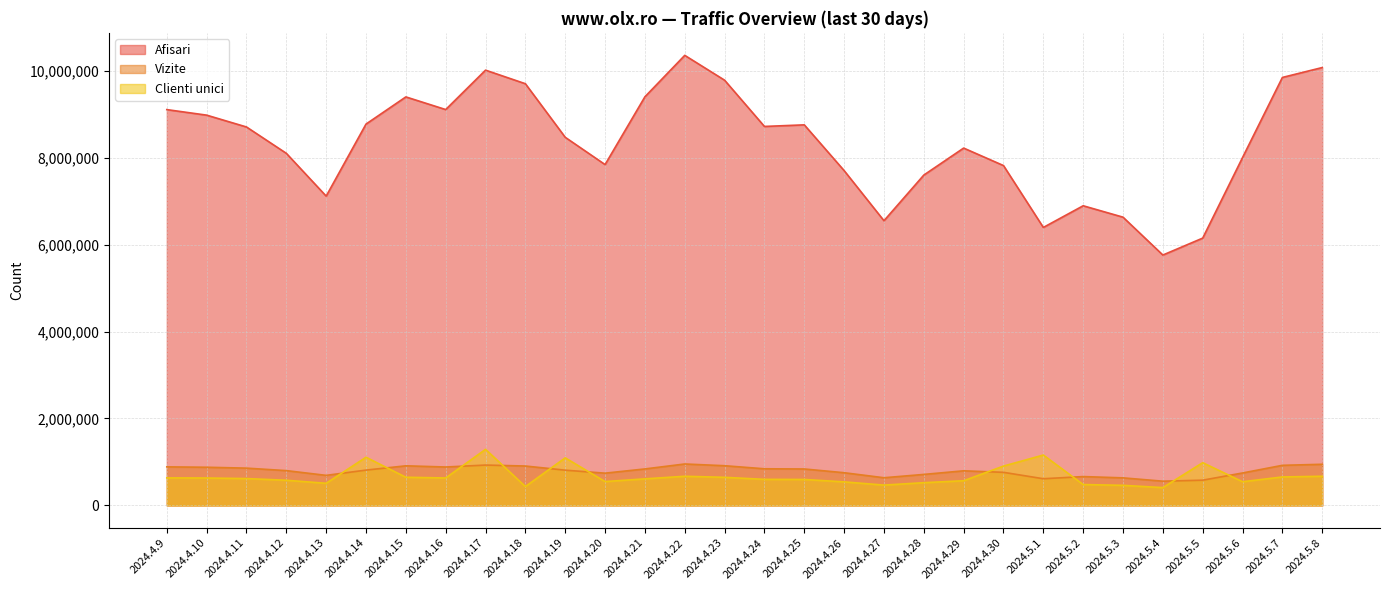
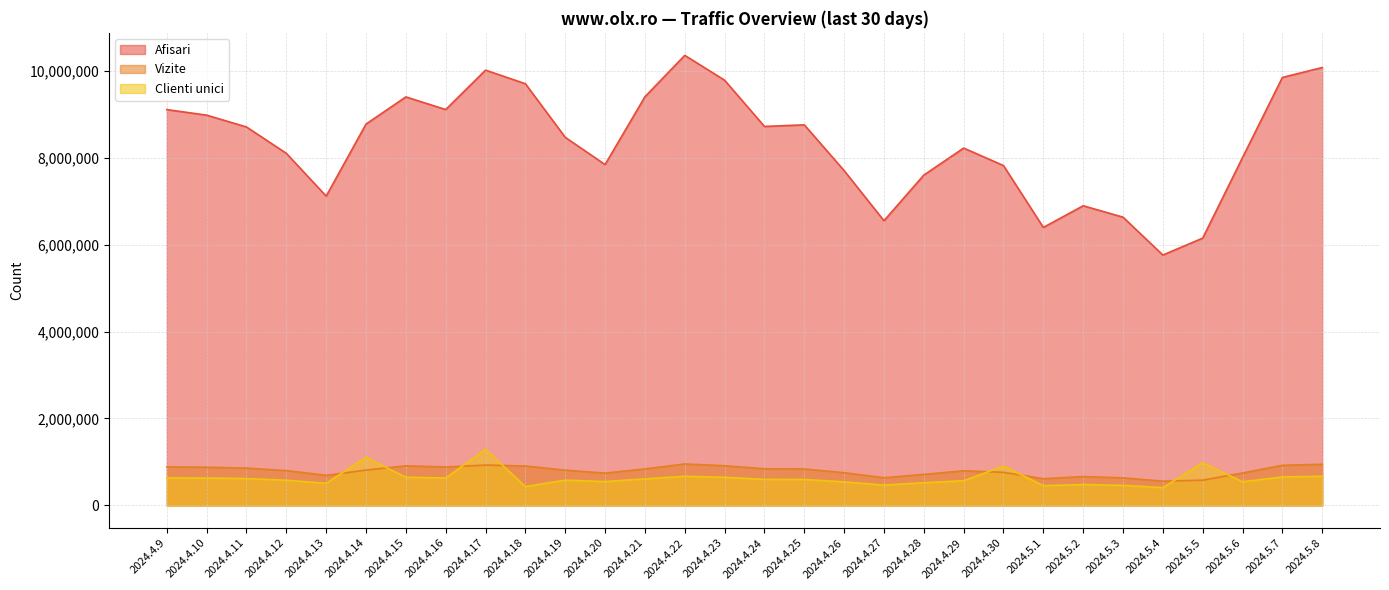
Clienti unici, 2024.4.19: 1,100,000 -> 600,000
Clienti unici, 2024.5.1: 1,200,000 -> 500,000
